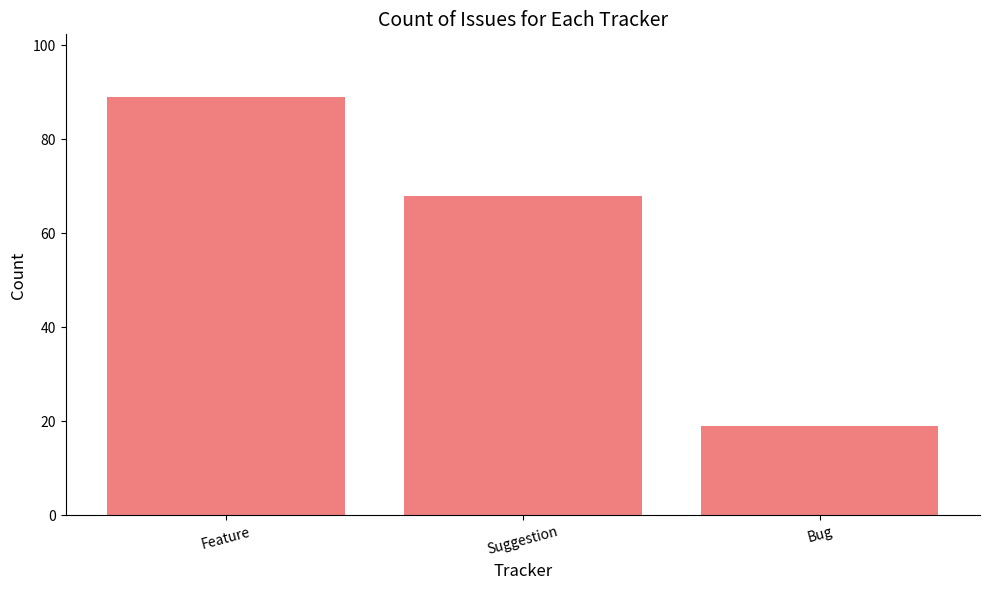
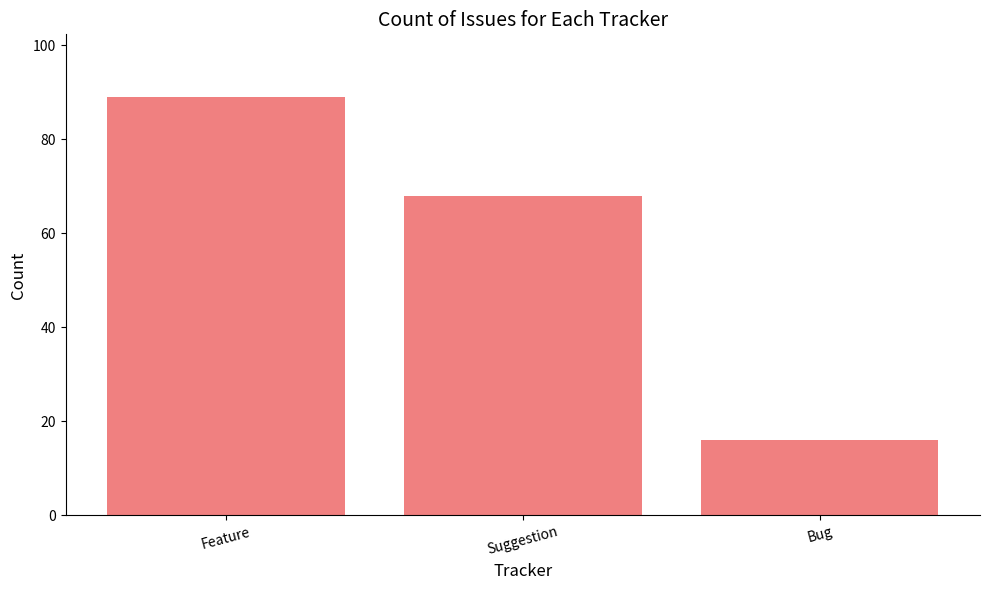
Bug: 19 -> 16
